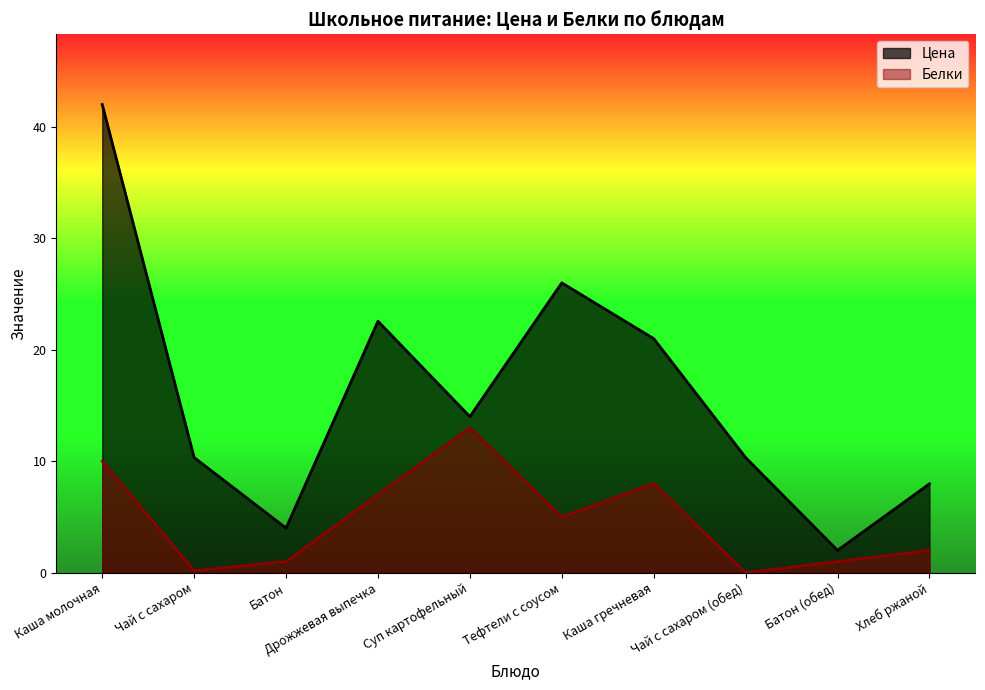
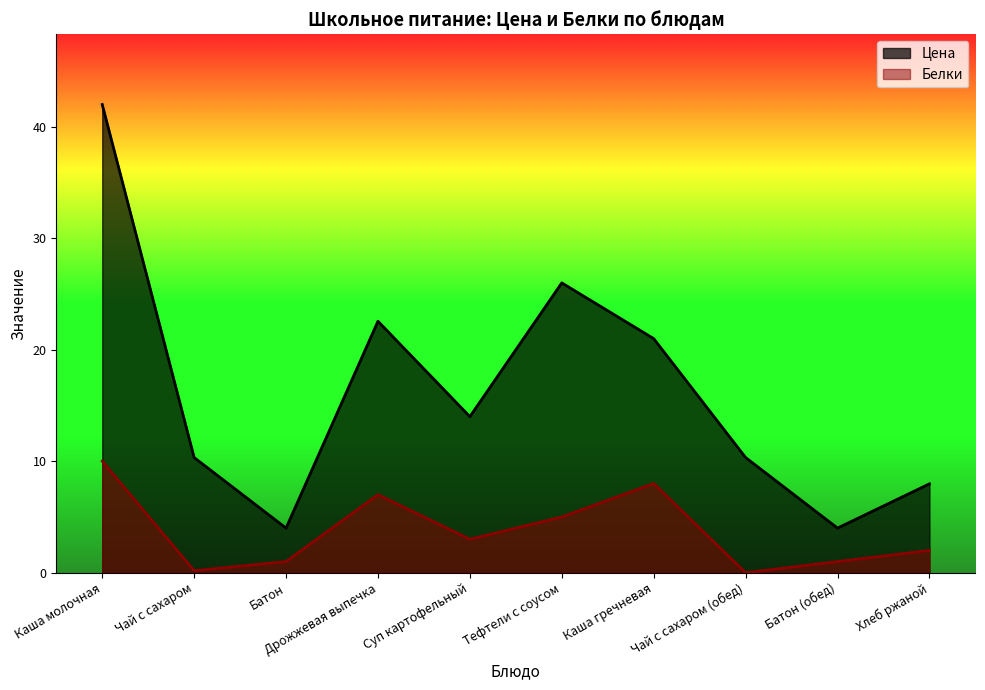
Белки, Суп картофельный: 13 -> 3
Цена, Батон (обед): 2 -> 4
